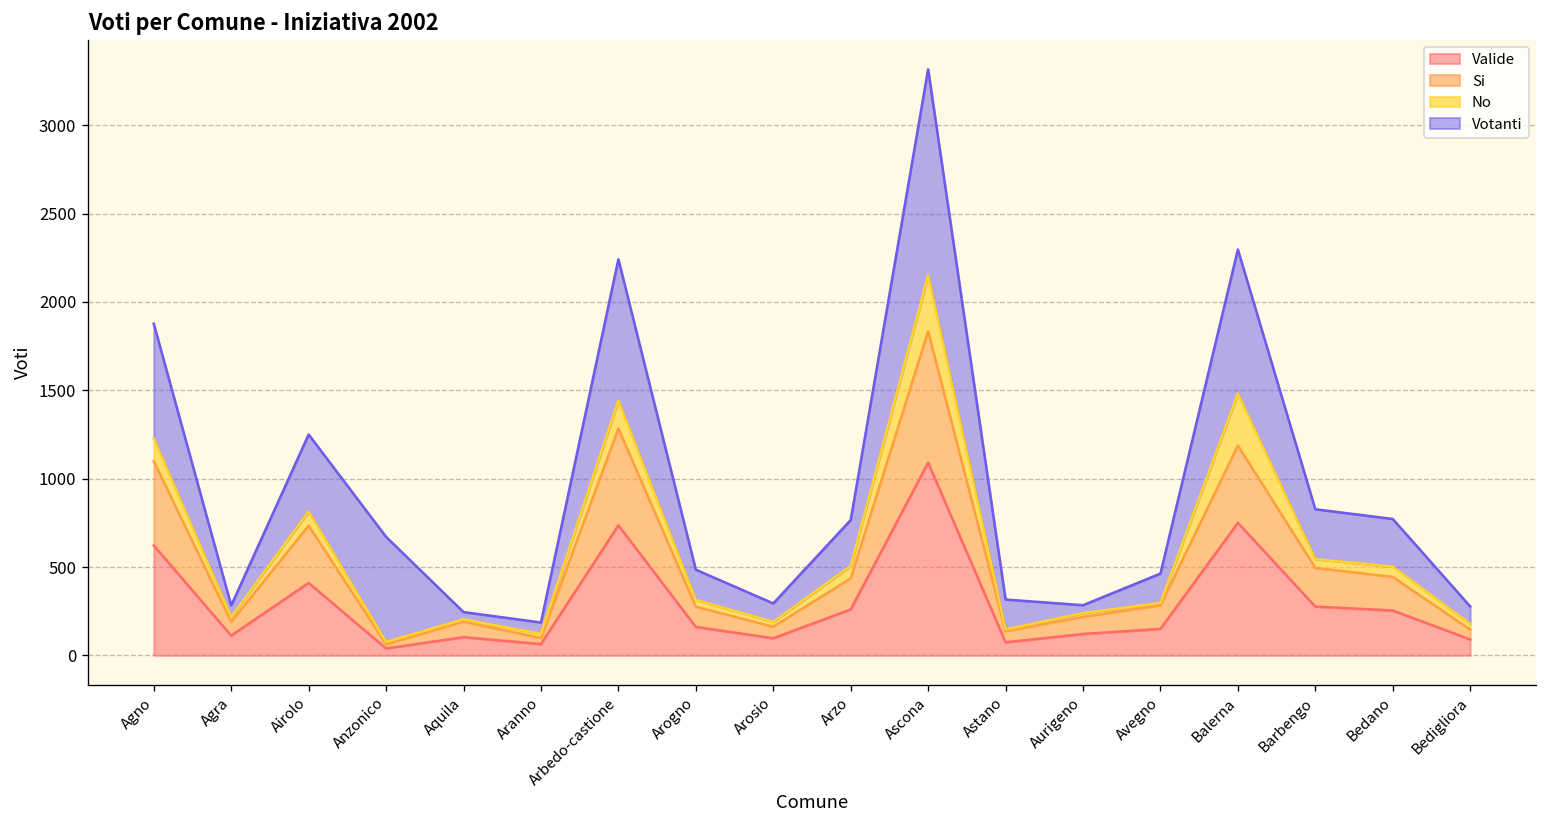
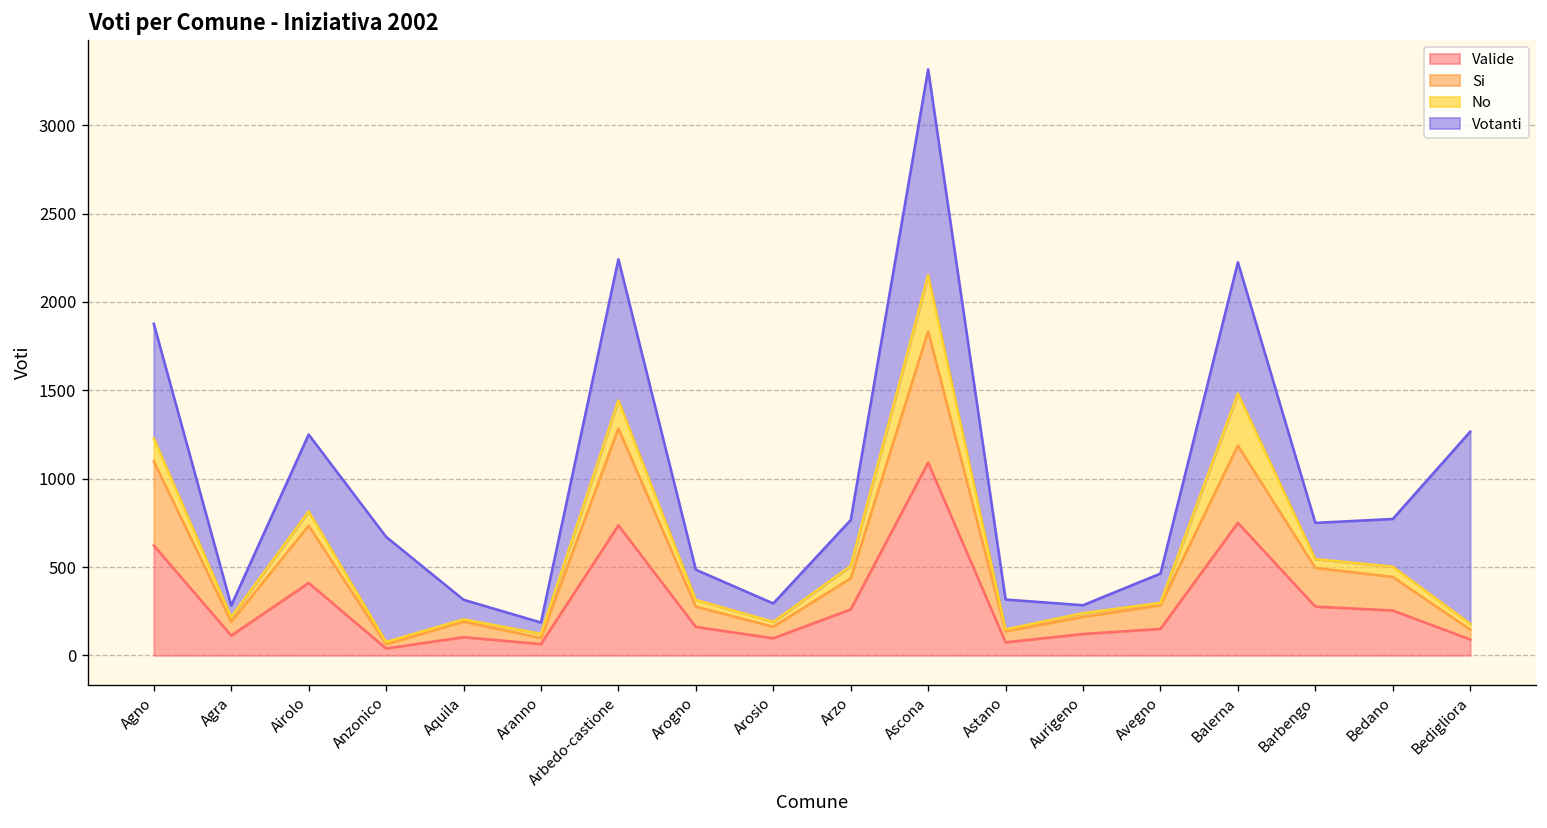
Votanti, Aquila: 40 -> 110
Votanti, Balerna: 820 -> 740
Votanti, Barbengo: 280 -> 210
Votanti, Bedigliora: 100 -> 1090
